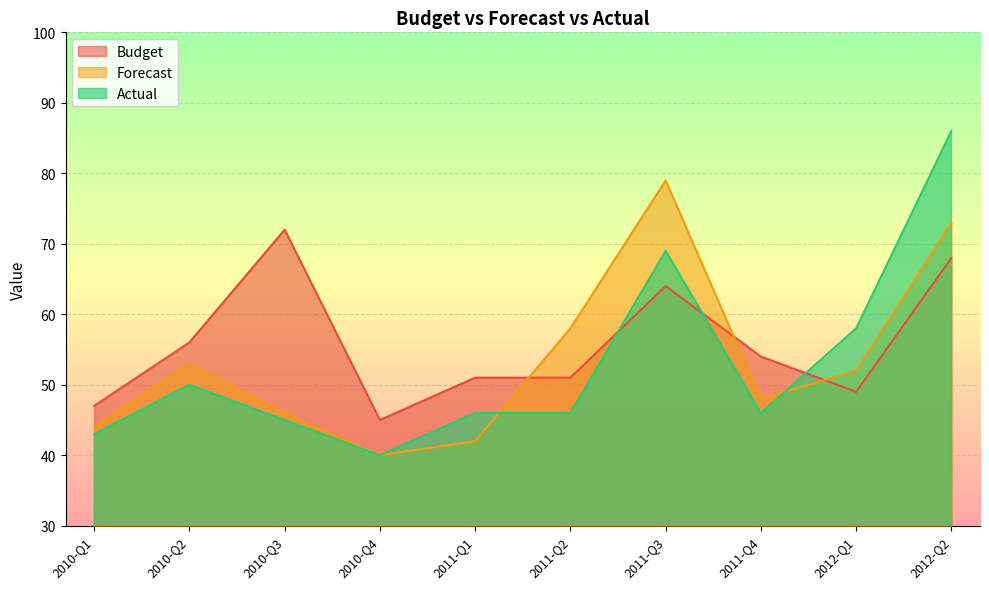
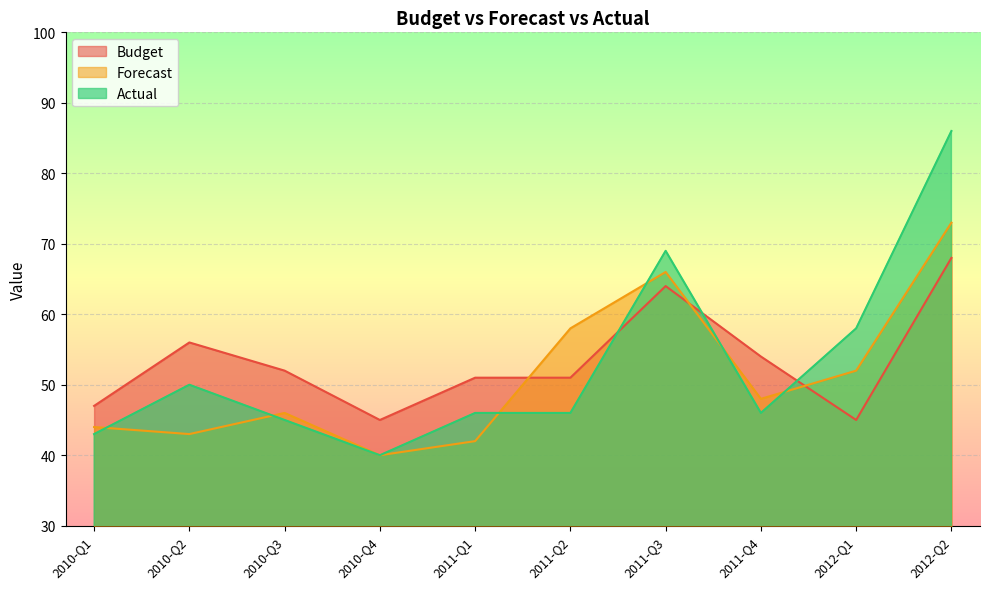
Forecast, 2010-Q2: 53 -> 43
Budget, 2010-Q3: 72 -> 52
Forecast, 2011-Q3: 79 -> 66
Budget, 2012-Q1: 49 -> 45
